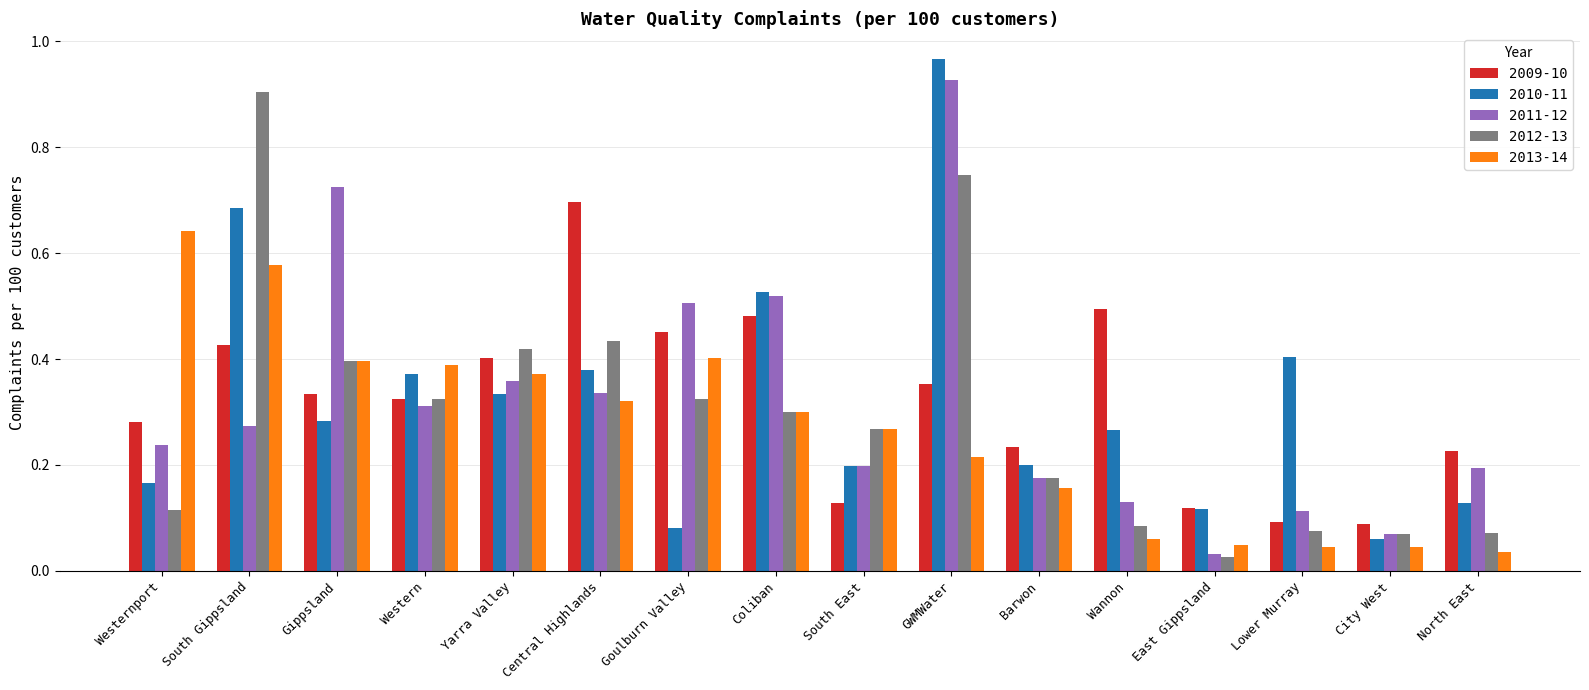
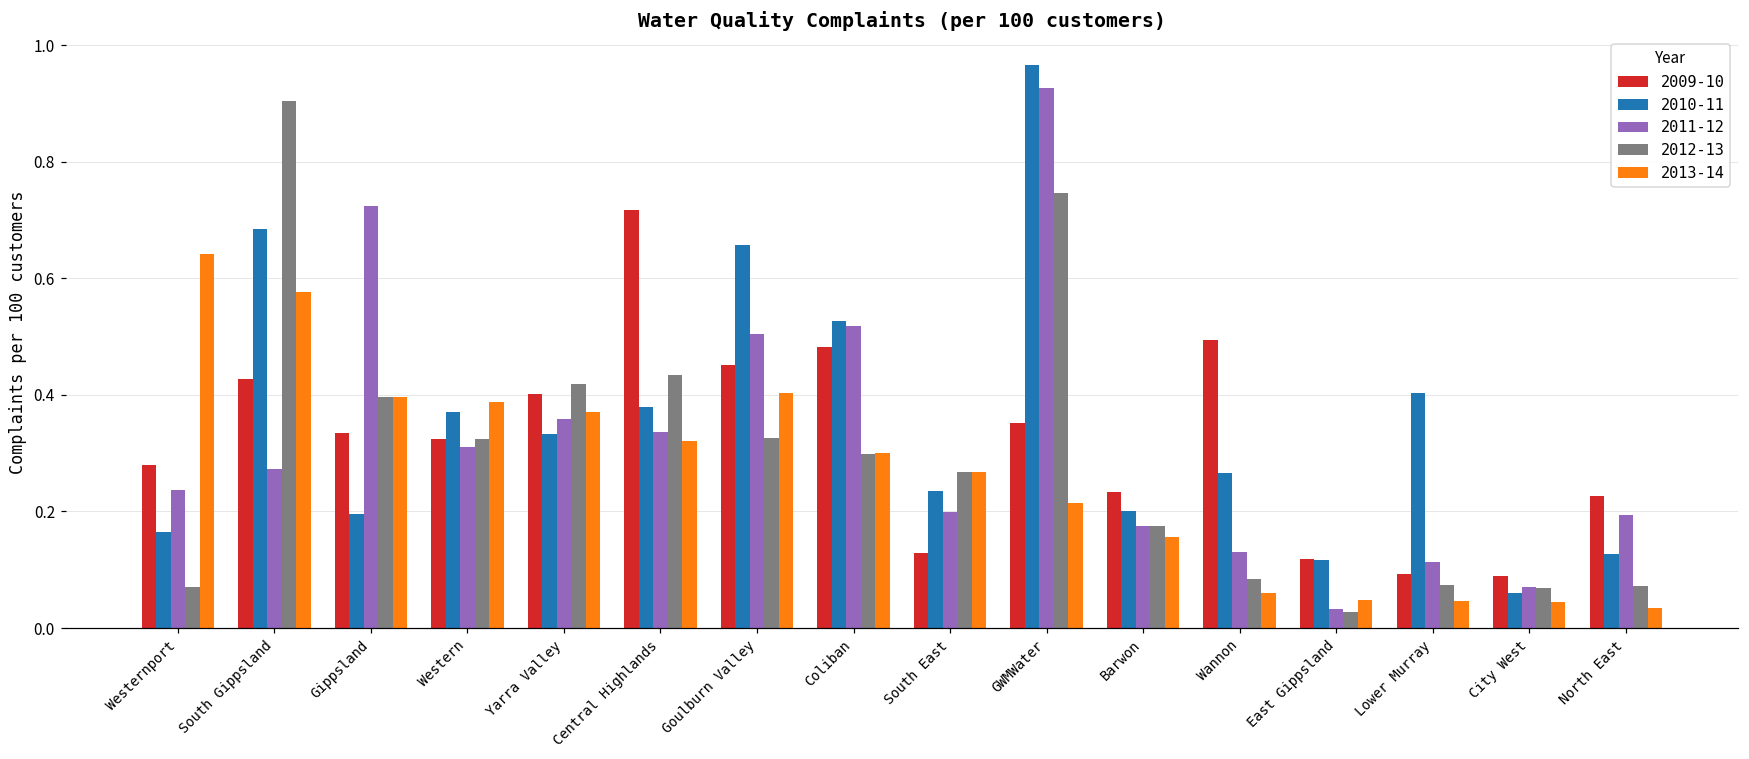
2012-13, Westernport: 0.12 -> 0.07
2010-11, Gippsland: 0.28 -> 0.20
2009-10, Central Highlands: 0.70 -> 0.72
2010-11, Goulburn Valley: 0.08 -> 0.66
2010-11, South East: 0.20 -> 0.23
